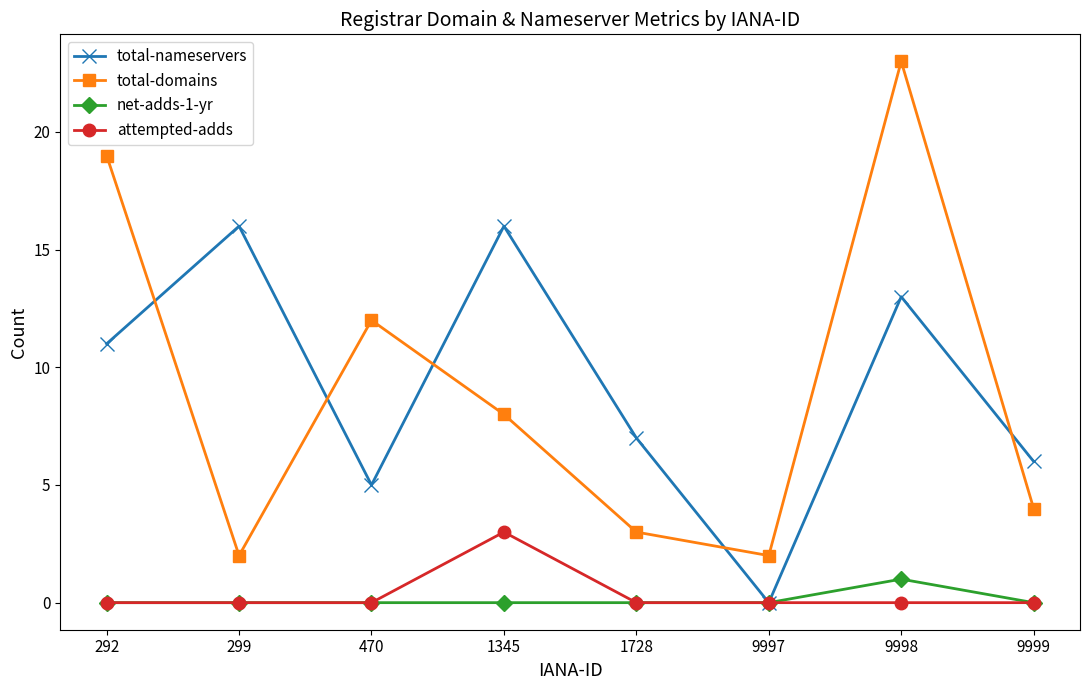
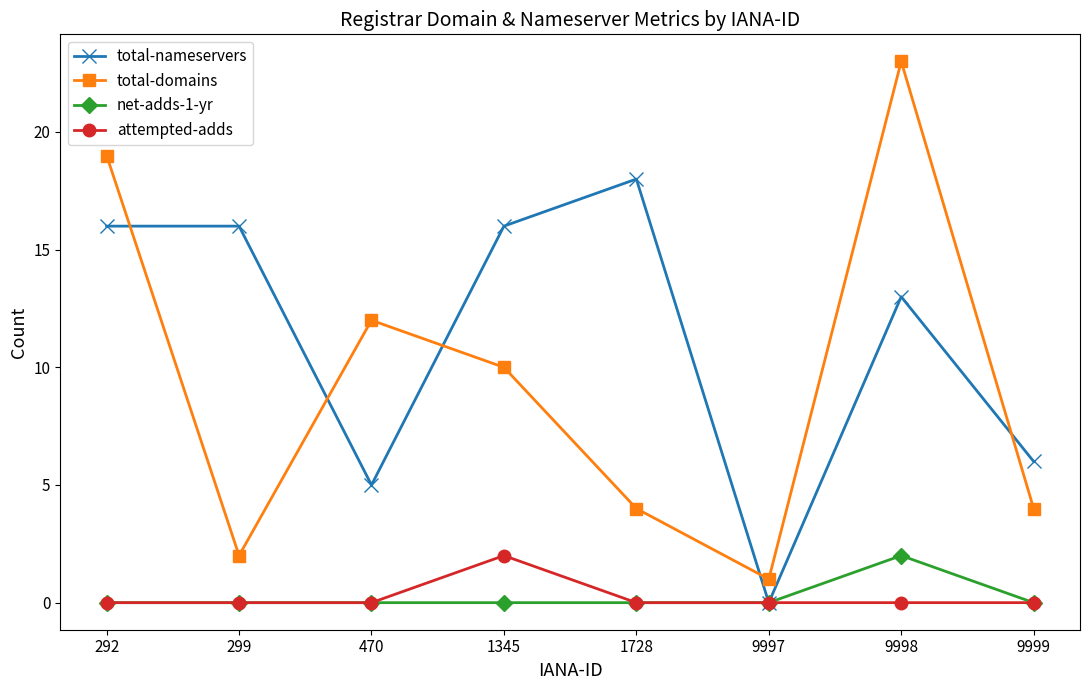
total-nameservers, 292: 11 -> 16
total-domains, 1345: 8 -> 10
attempted-adds, 1345: 3 -> 2
total-nameservers, 1728: 7 -> 18
total-domains, 1728: 3 -> 4
total-domains, 9997: 2 -> 1
net-adds-1-yr, 9998: 1 -> 2
